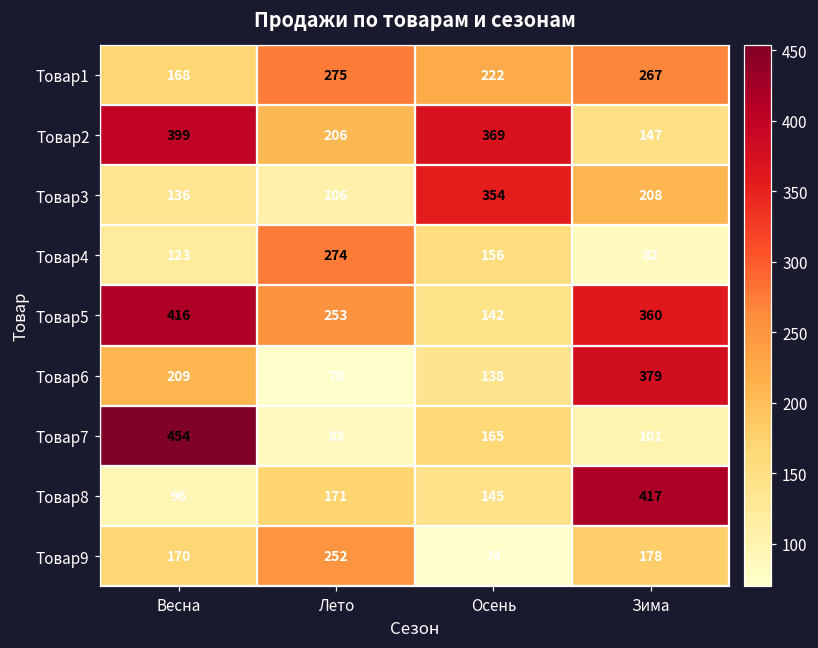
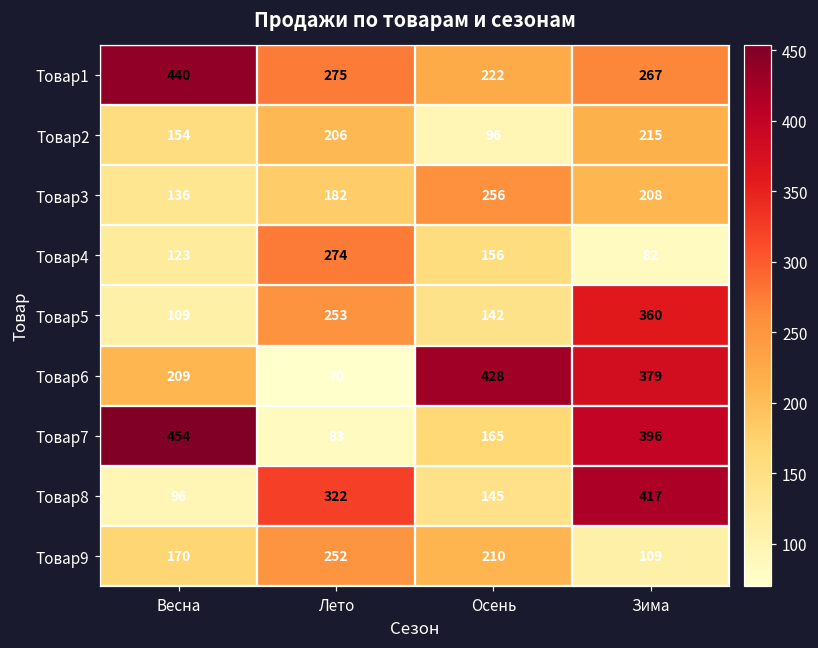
Товар1, Весна: 168 -> 440
Товар2, Весна: 399 -> 154
Товар2, Осень: 369 -> 96
Товар2, Зима: 147 -> 215
Товар3, Лето: 106 -> 182
Товар3, Осень: 354 -> 256
Товар5, Весна: 416 -> 109
Товар6, Осень: 138 -> 428
Товар7, Зима: 101 -> 396
Товар8, Лето: 171 -> 322
Товар9, Осень: 74 -> 210
Товар9, Зима: 178 -> 109
